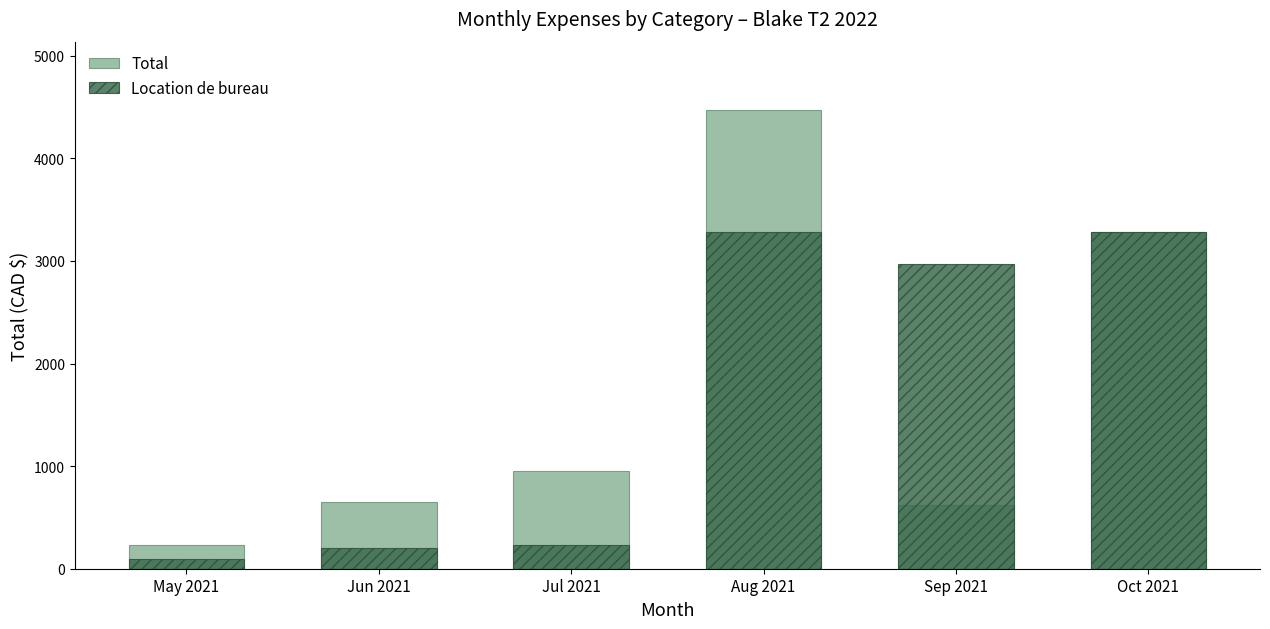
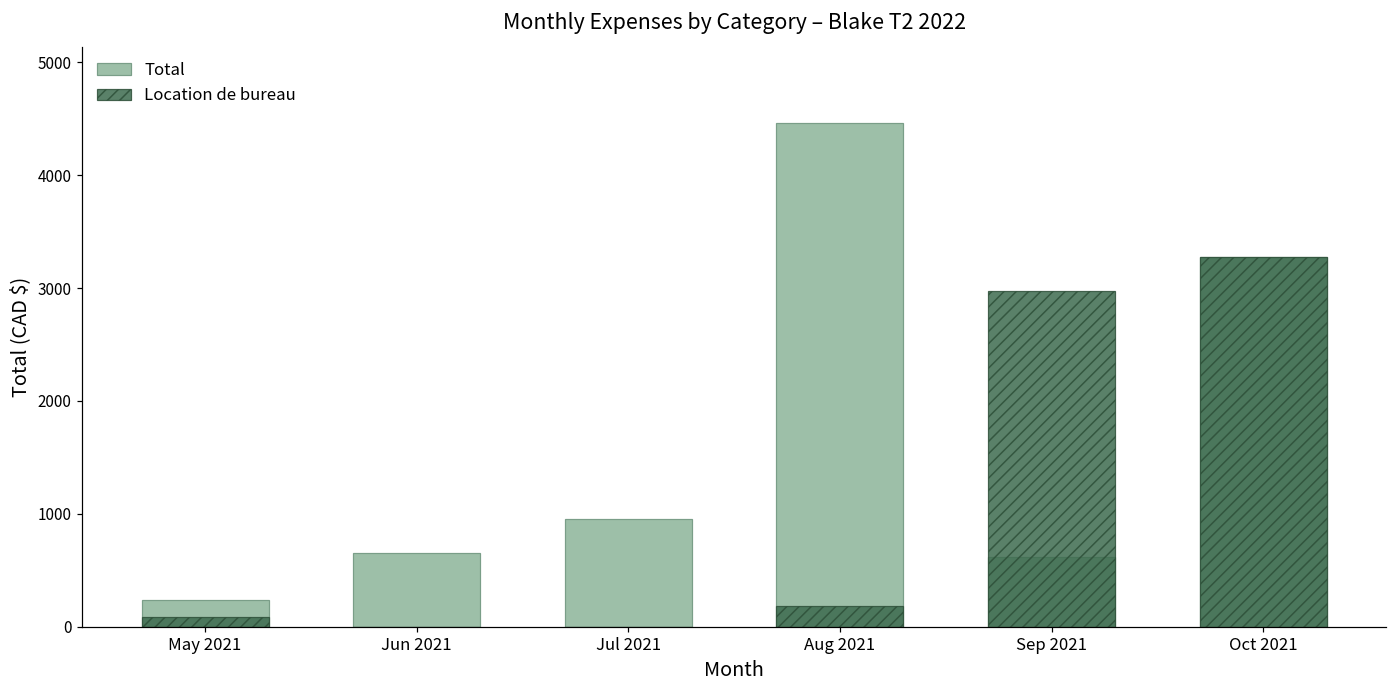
Location de bureau, Jun 2021: 200 -> 0
Location de bureau, Jul 2021: 230 -> 0
Location de bureau, Aug 2021: 3280 -> 180
